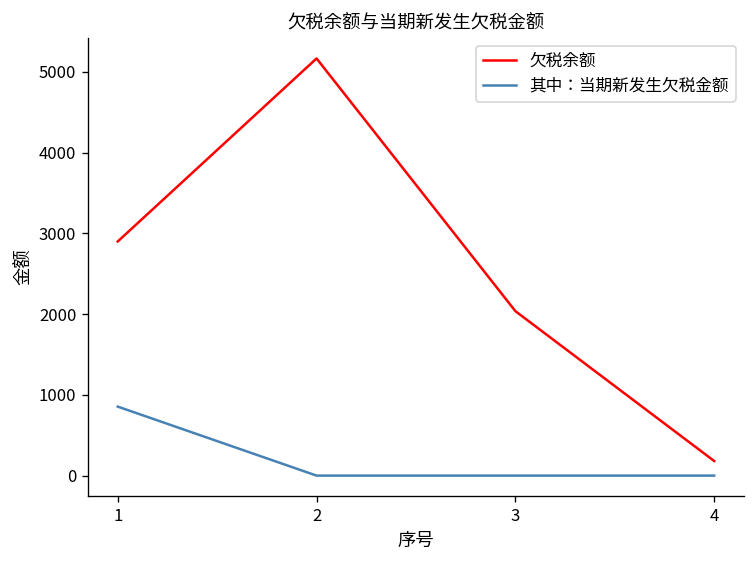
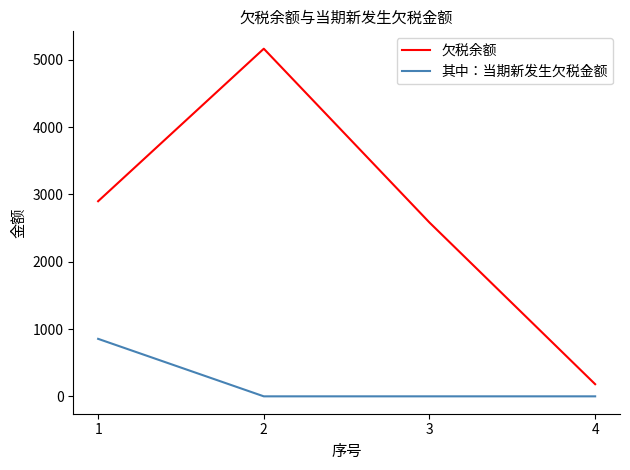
欠税余额, 3: 2000 -> 2600
